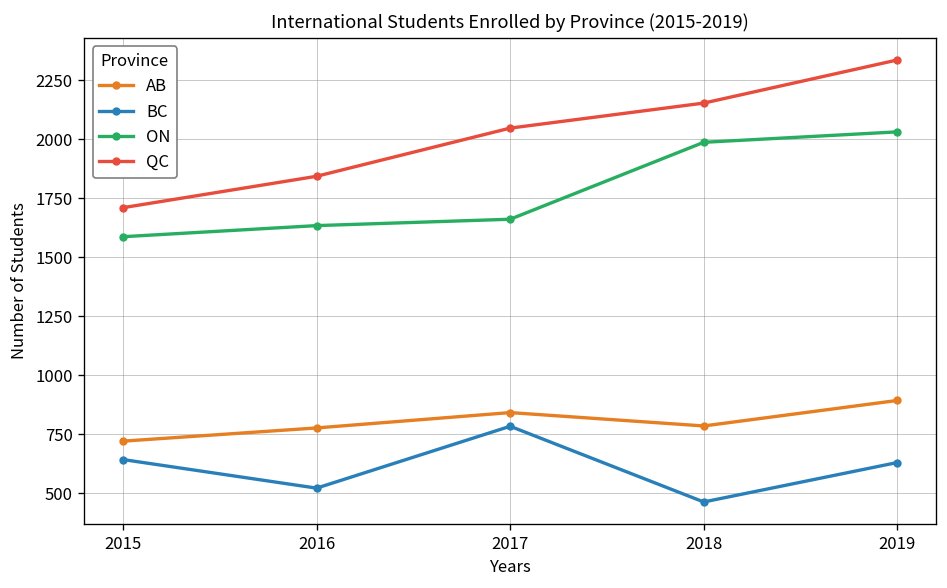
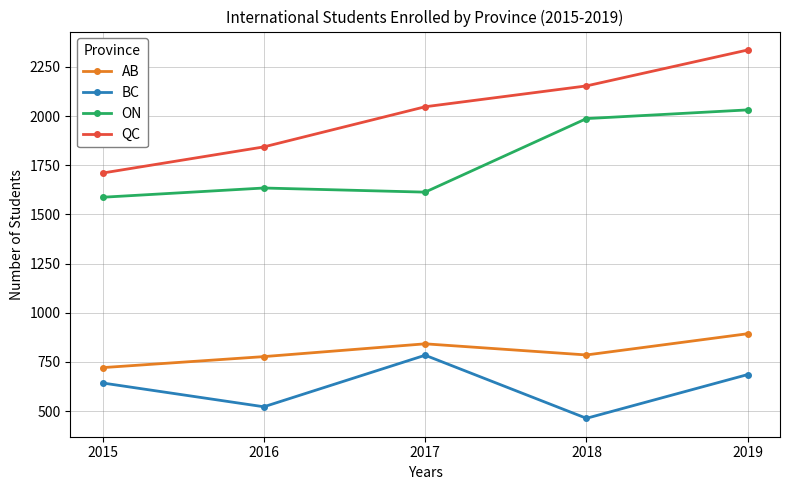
ON, 2017: 1660 -> 1610
BC, 2019: 630 -> 690
